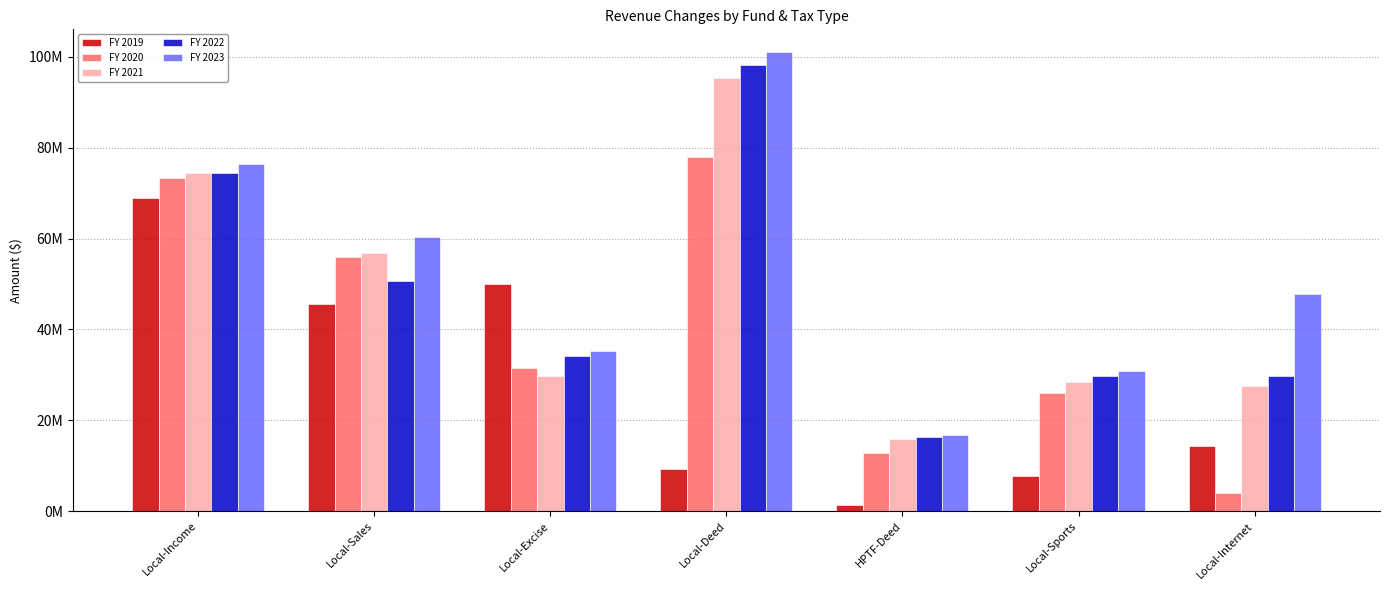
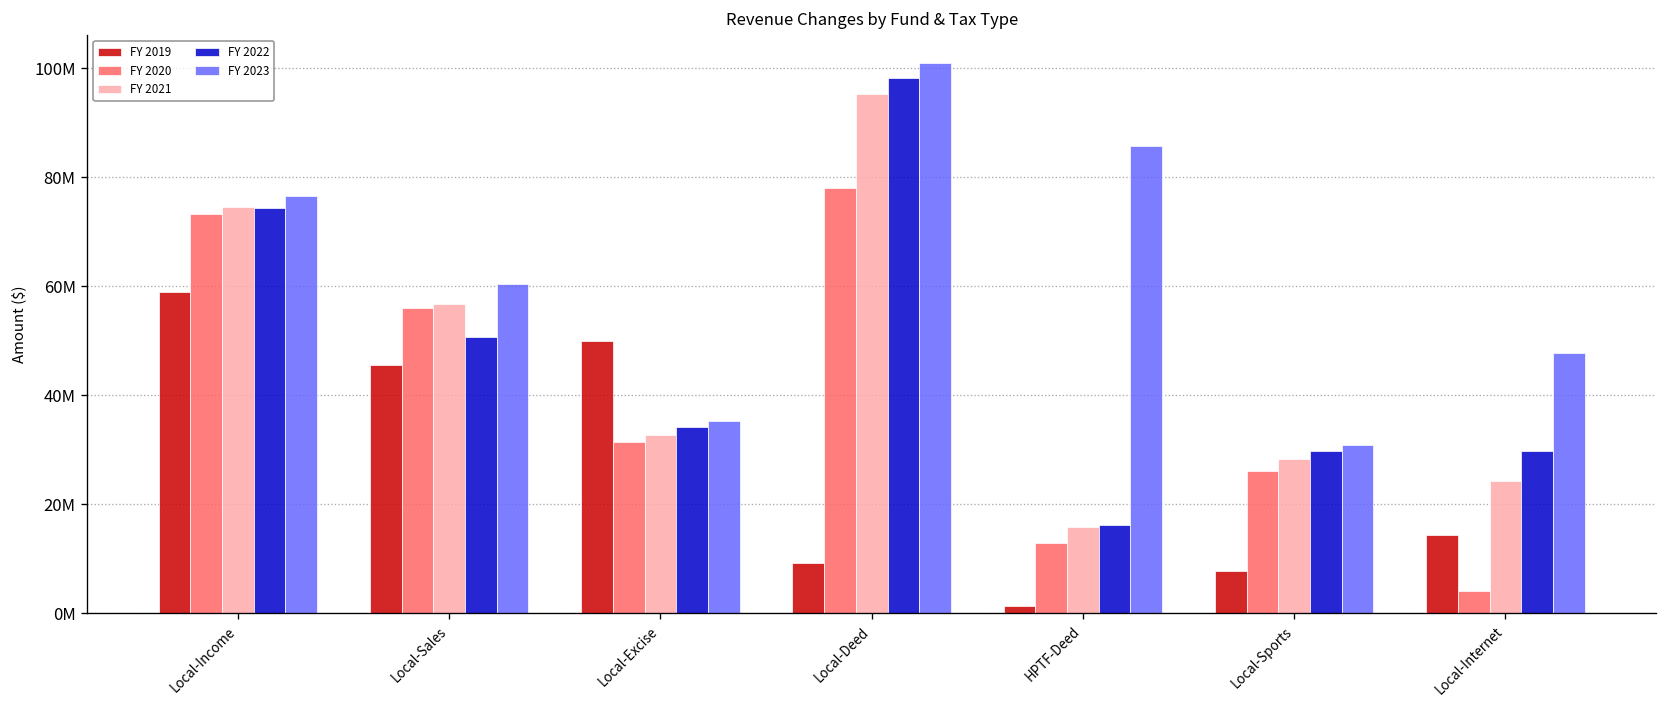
FY 2019, Local-Income: 69000000 -> 59000000
FY 2021, Local-Excise: 30000000 -> 33000000
FY 2023, HPTF-Deed: 17000000 -> 86000000
FY 2021, Local-Internet: 27000000 -> 24000000
